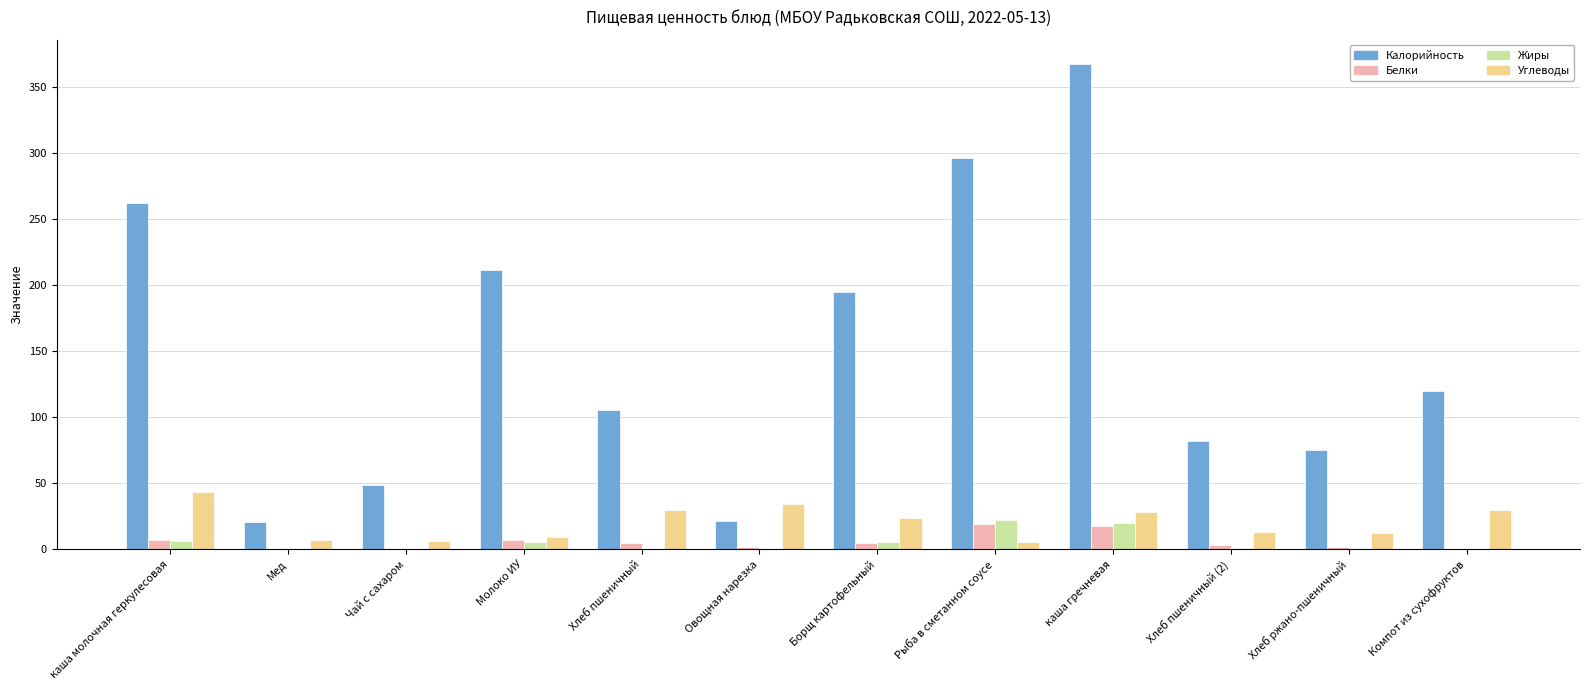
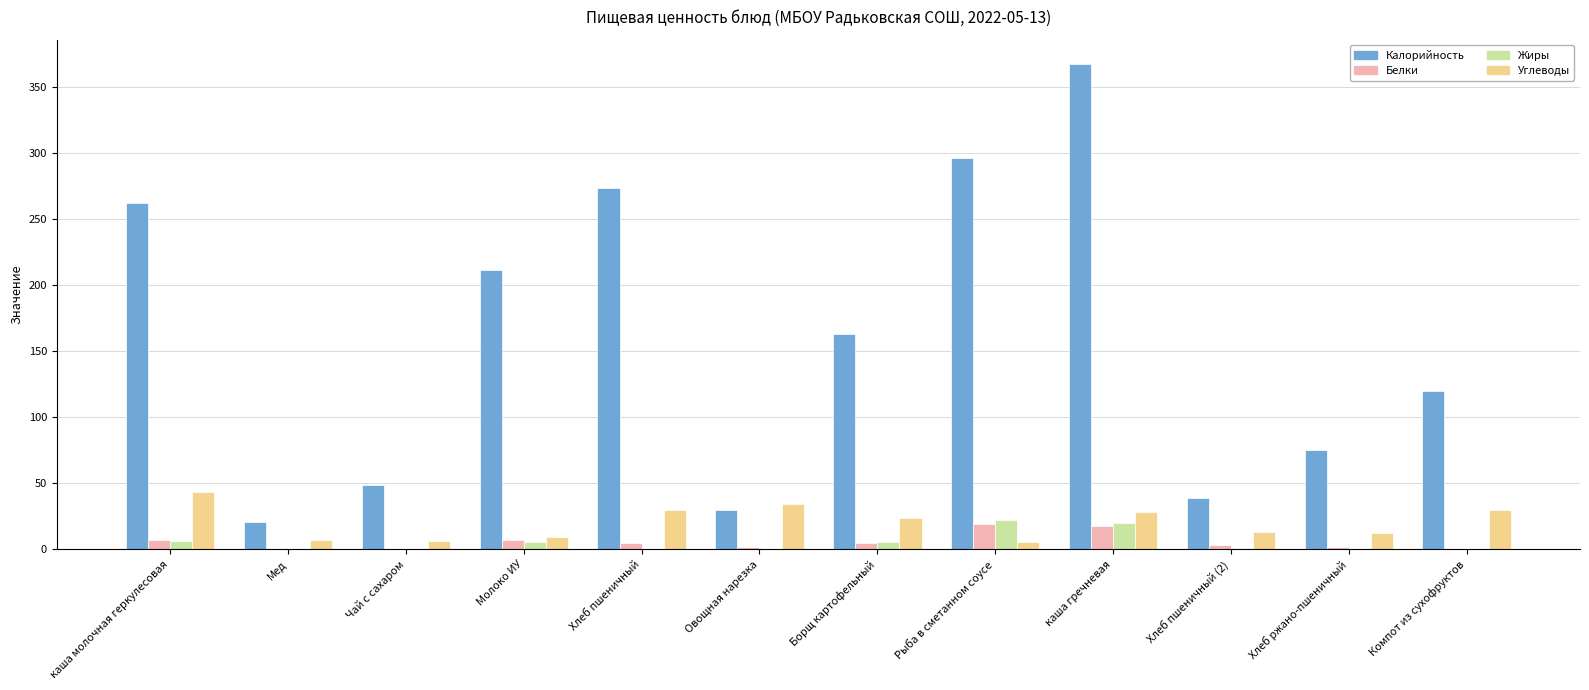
Калорийность, Хлеб пшеничный: 106 -> 274
Калорийность, Овощная нарезка: 22 -> 30
Калорийность, Борщ картофельный: 195 -> 163
Калорийность, Хлеб пшеничный (2): 82 -> 39
